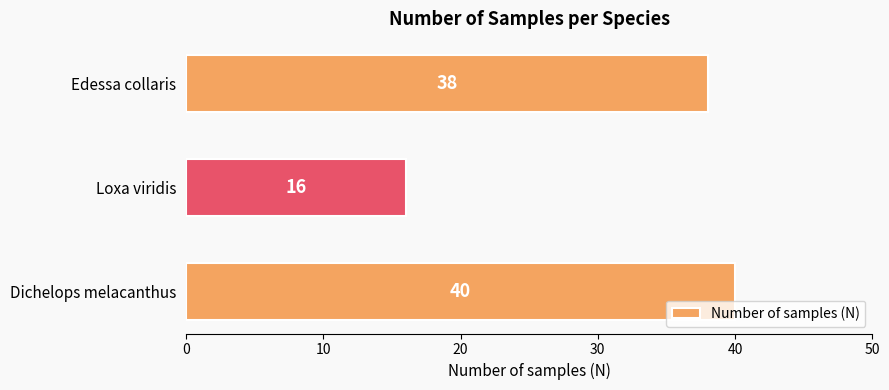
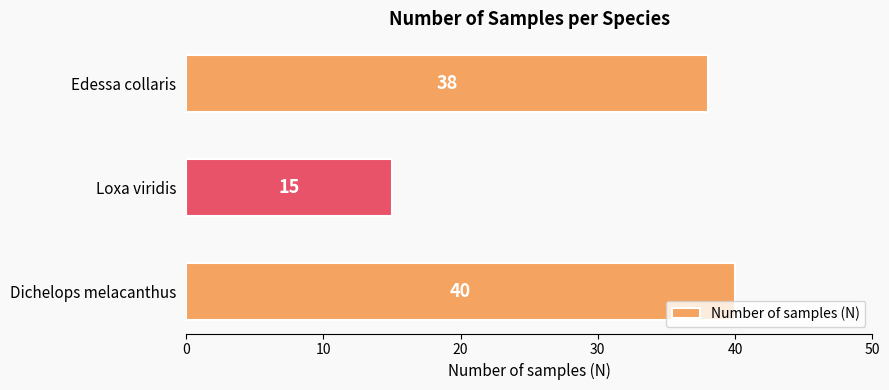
Loxa viridis: 16 -> 15
